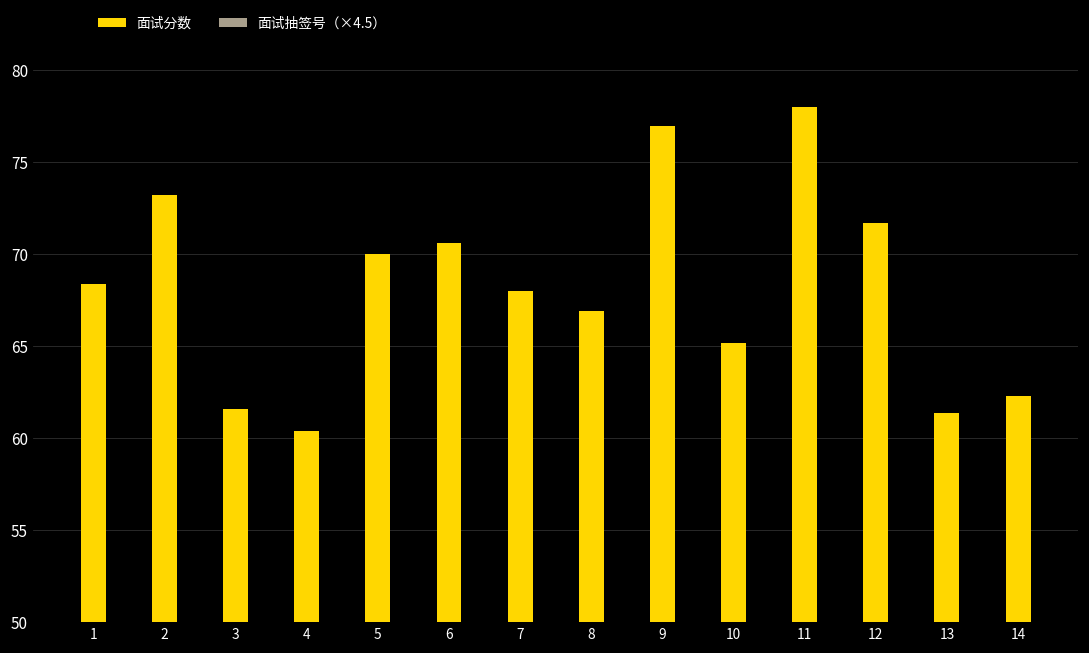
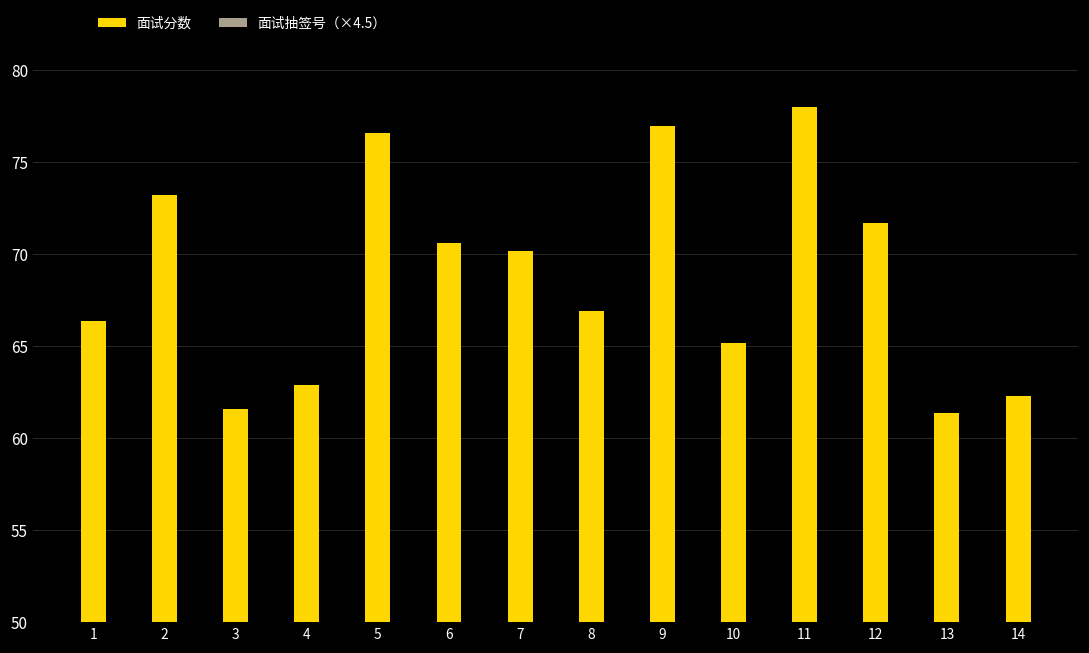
面试分数, 1: 68.4 -> 66.4
面试分数, 4: 60.4 -> 62.9
面试分数, 5: 70.0 -> 76.6
面试分数, 7: 68.0 -> 70.2
